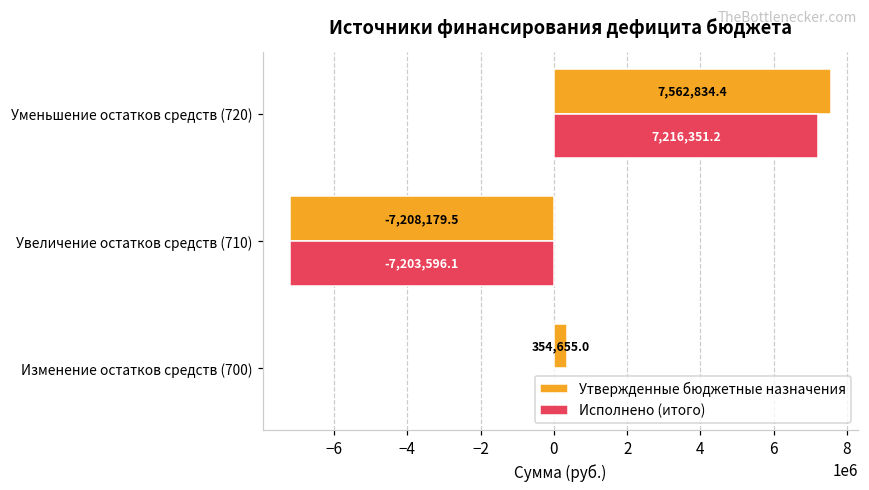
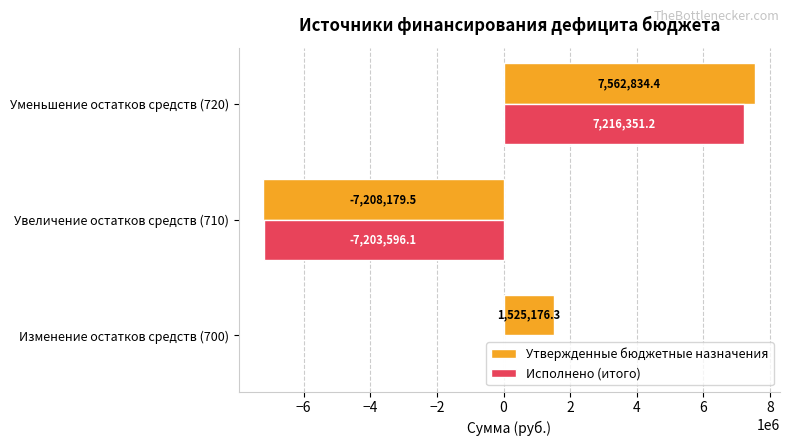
Утвержденные бюджетные назначения, Изменение остатков средств (700): 354,655.0 -> 1,525,176.3
